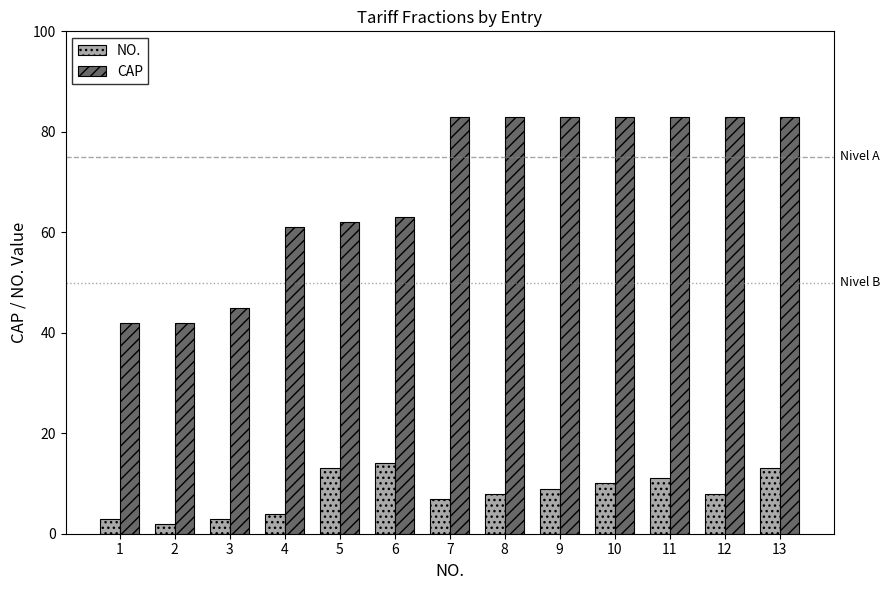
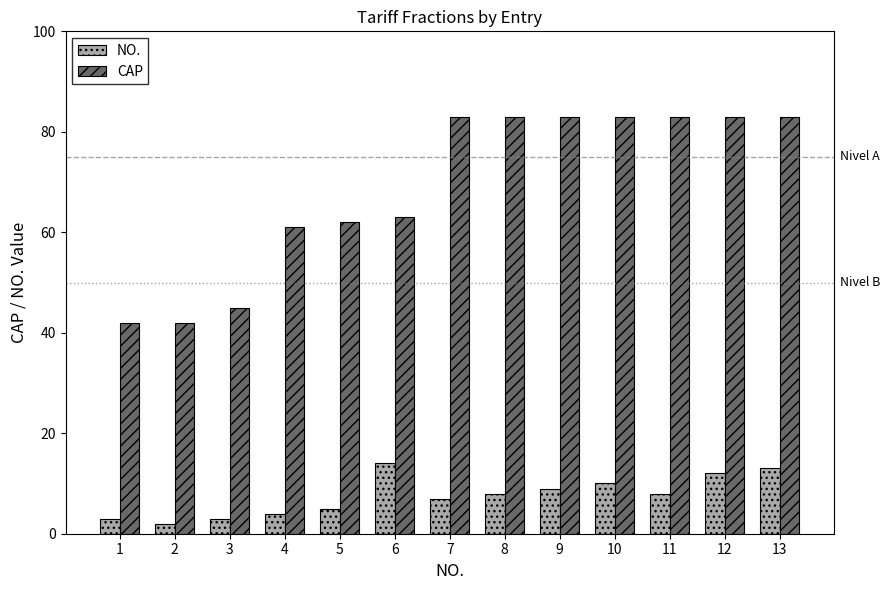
NO., 5: 13 -> 5
NO., 11: 11 -> 8
NO., 12: 8 -> 12
